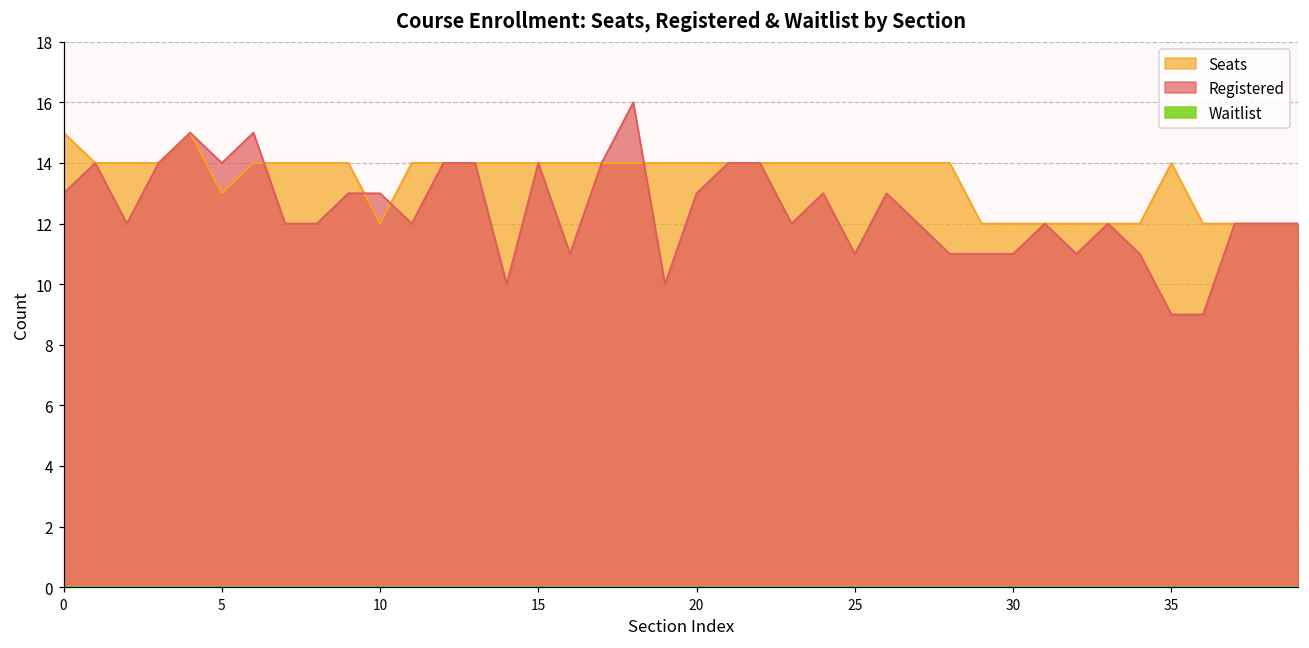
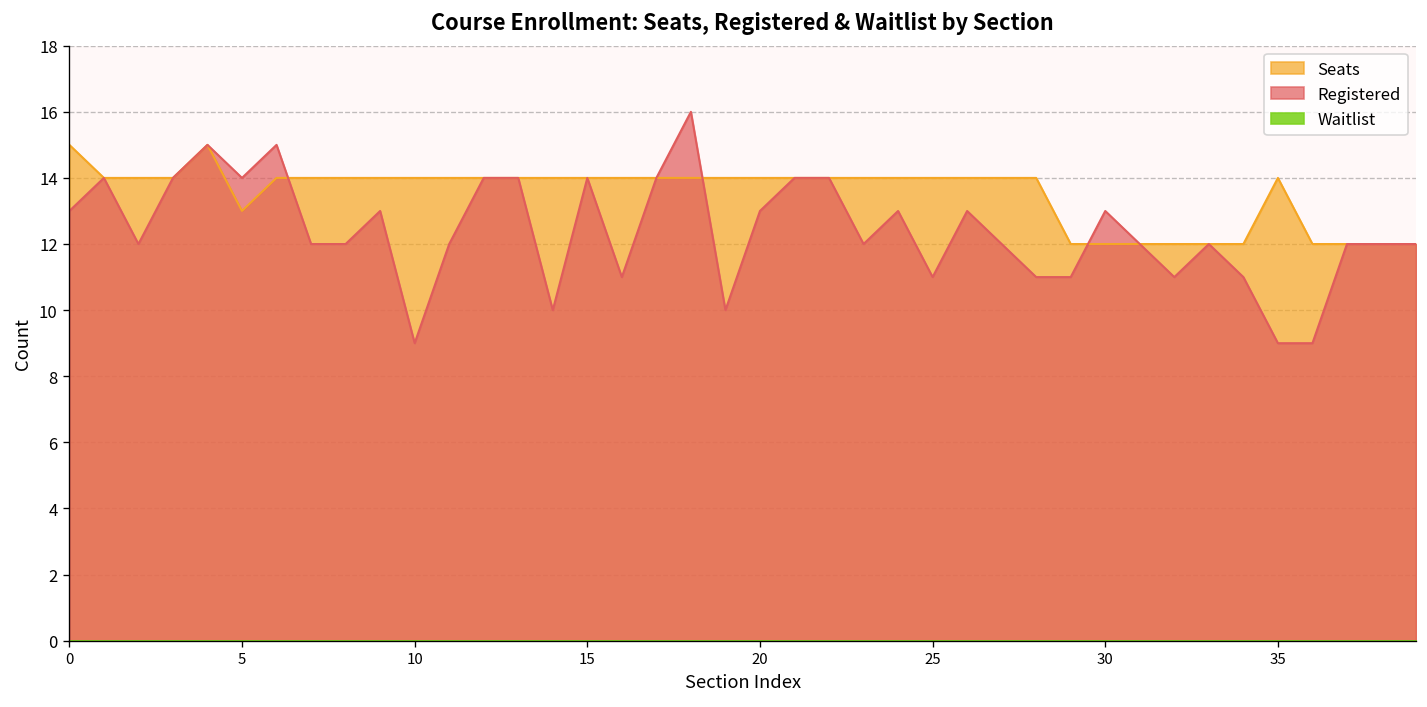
Seats, 10: 12 -> 14
Registered, 10: 13 -> 9
Registered, 30: 11 -> 13
